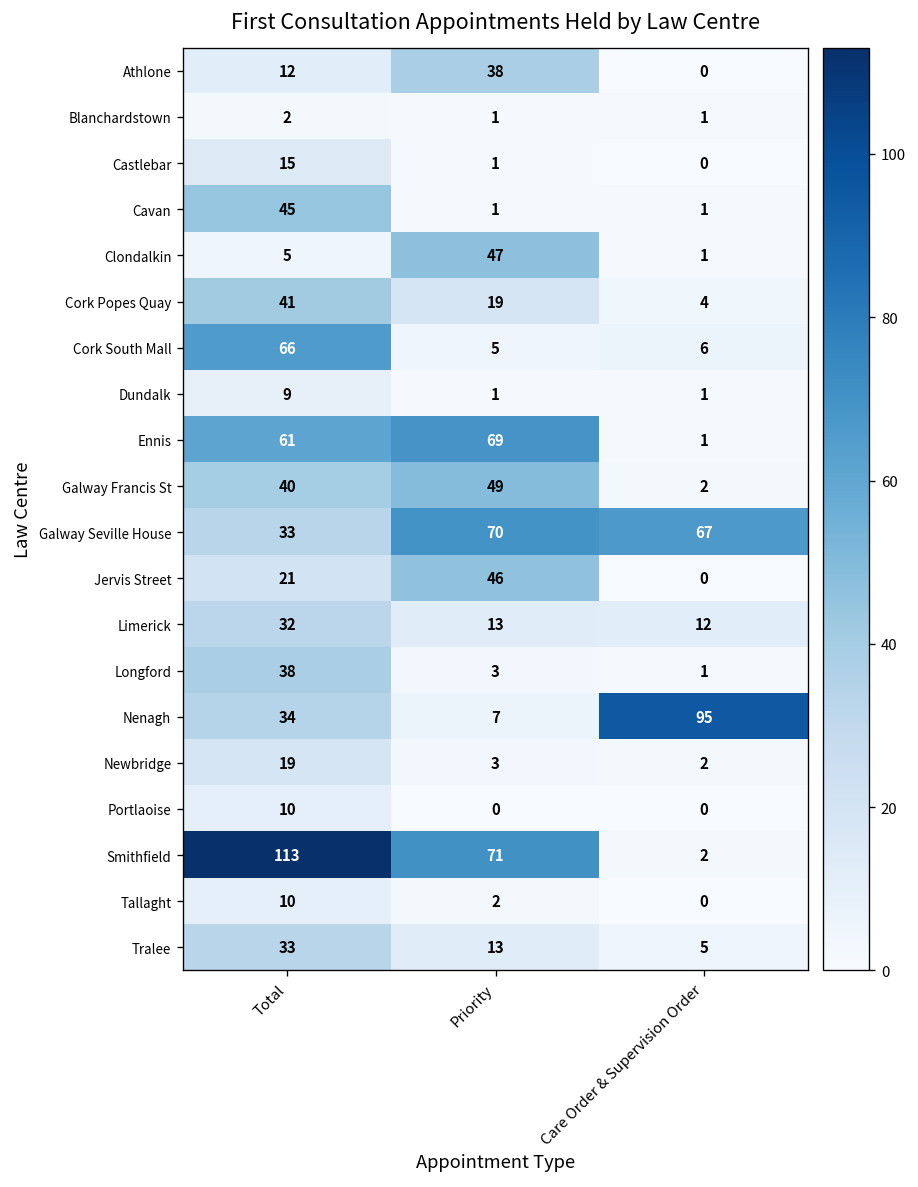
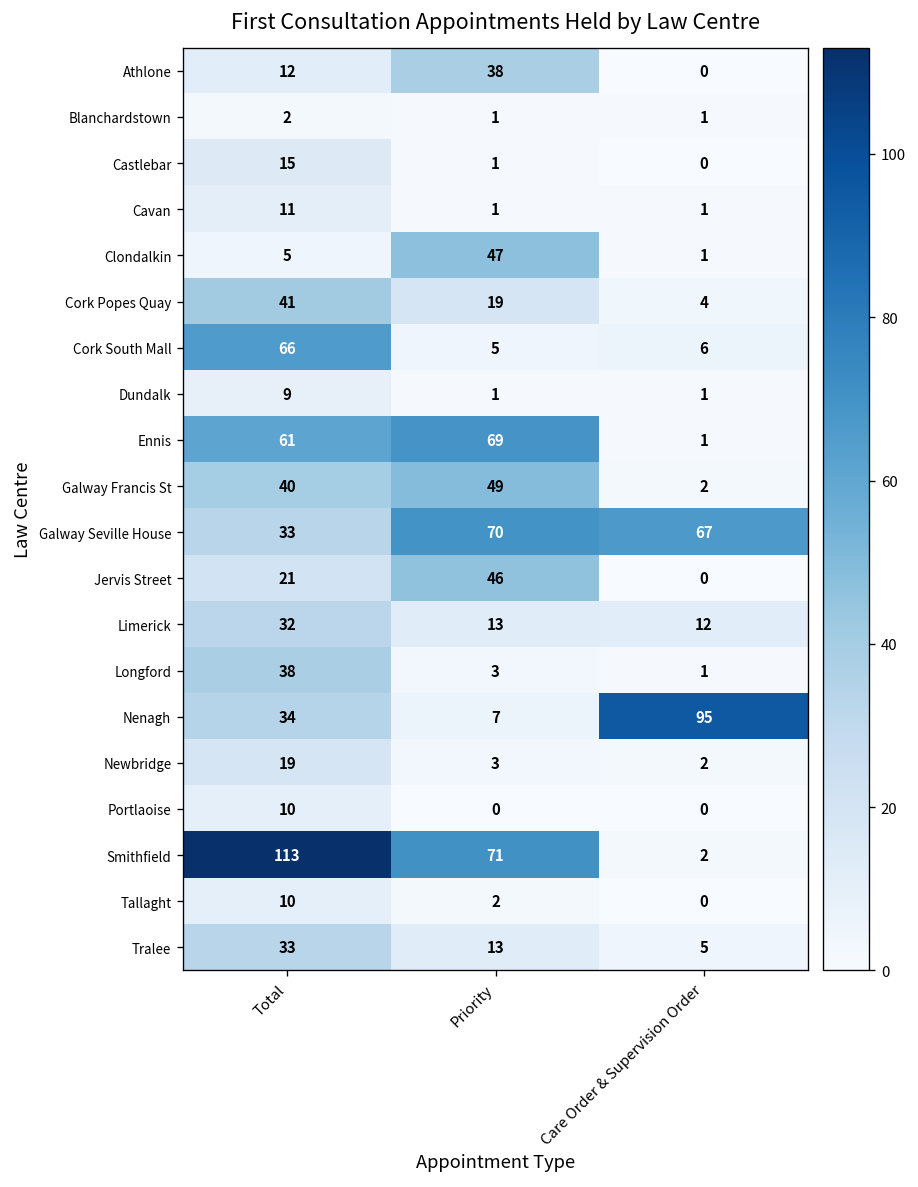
Cavan, Total: 45 -> 11
